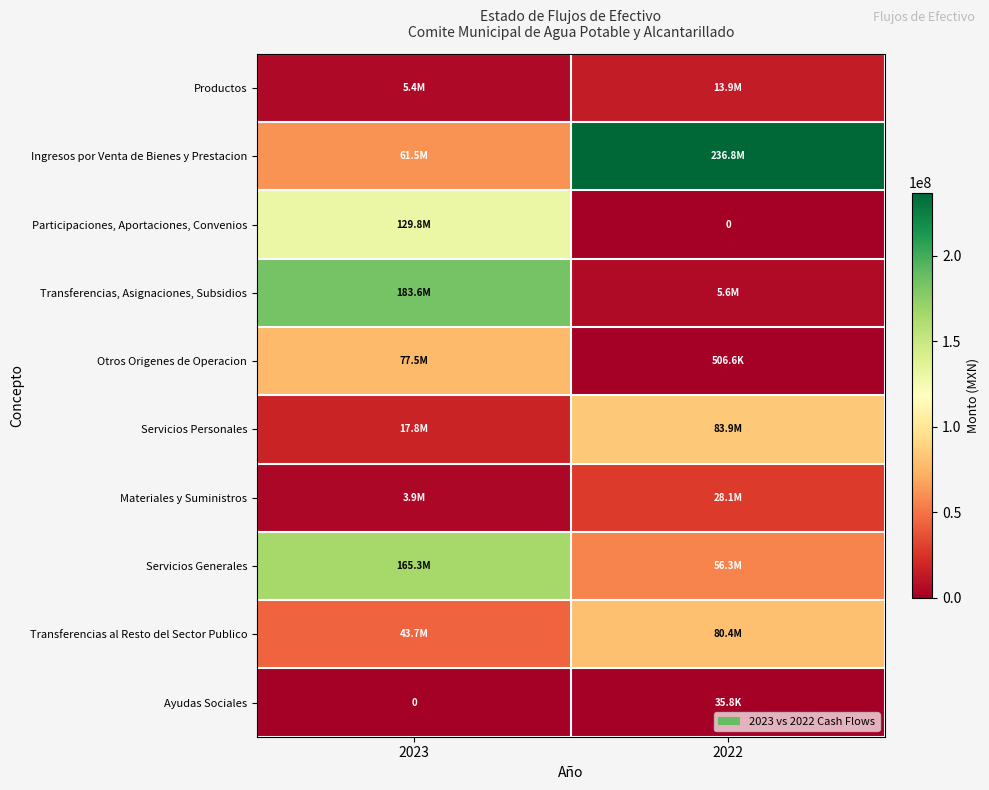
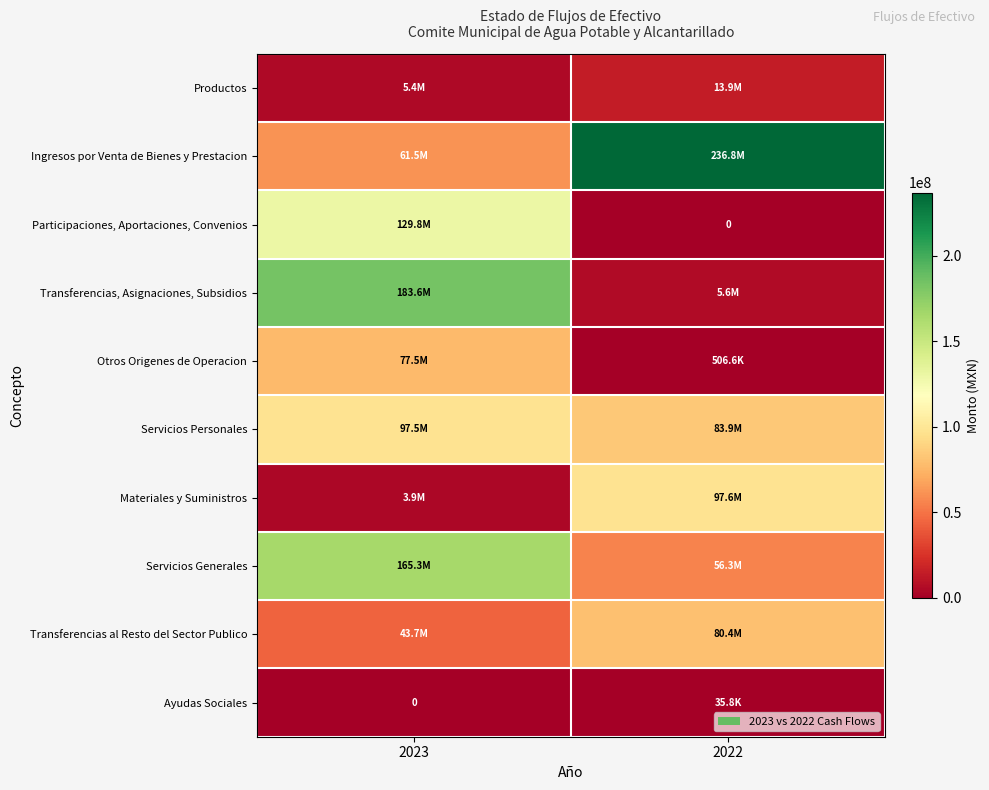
Servicios Personales, 2023: 17.8M -> 97.5M
Materiales y Suministros, 2022: 28.1M -> 97.6M
